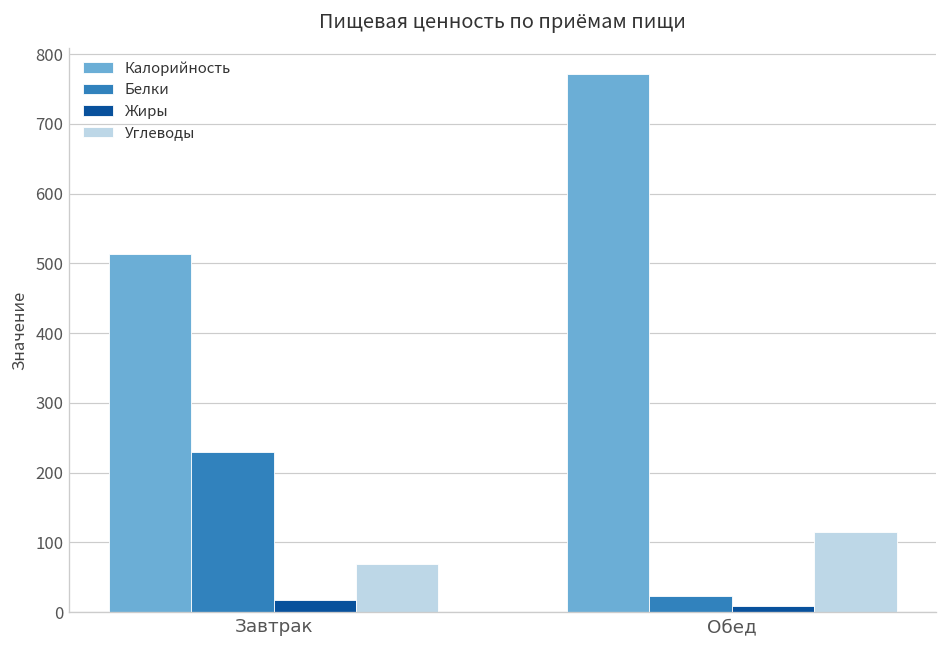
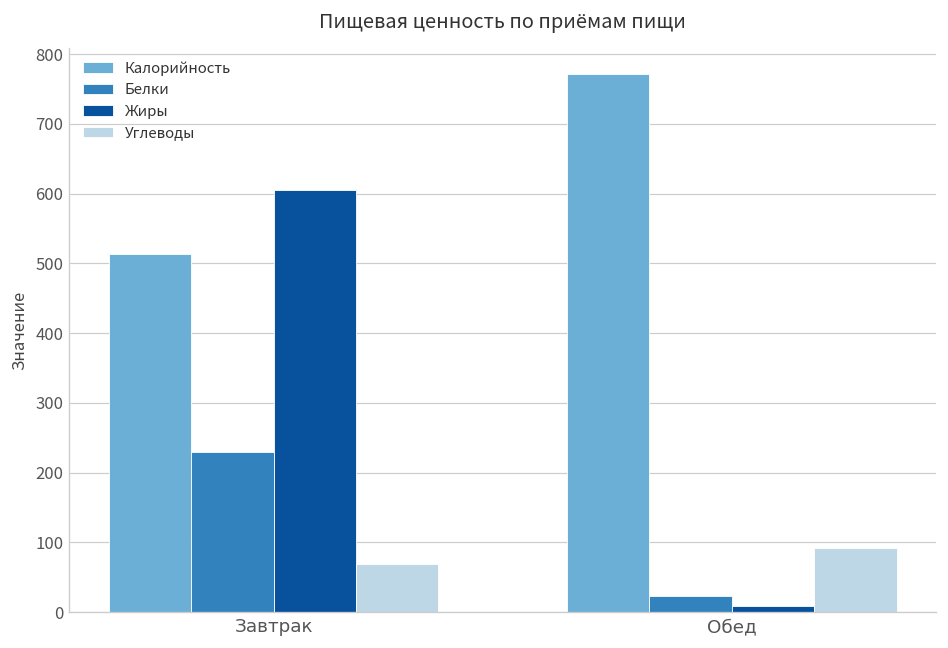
Жиры, Завтрак: 20 -> 610
Углеводы, Обед: 120 -> 90
